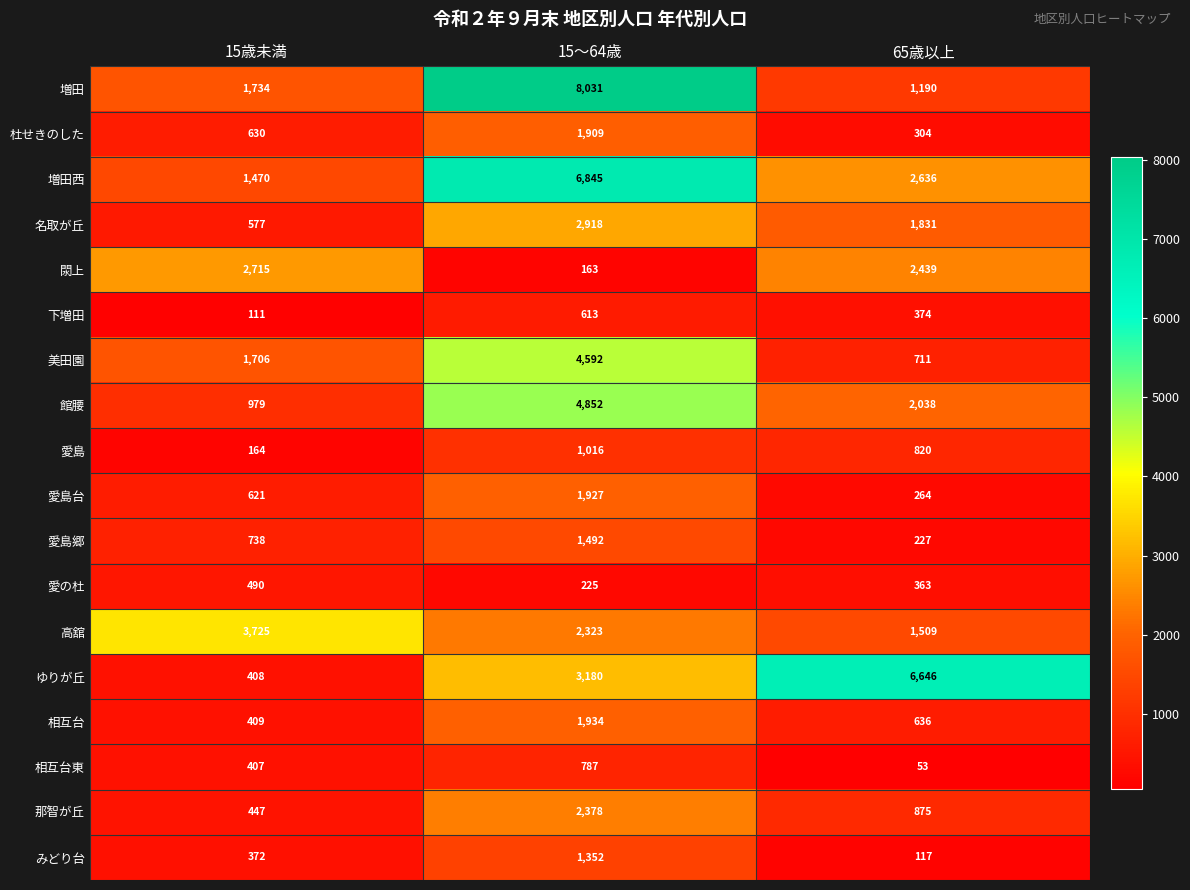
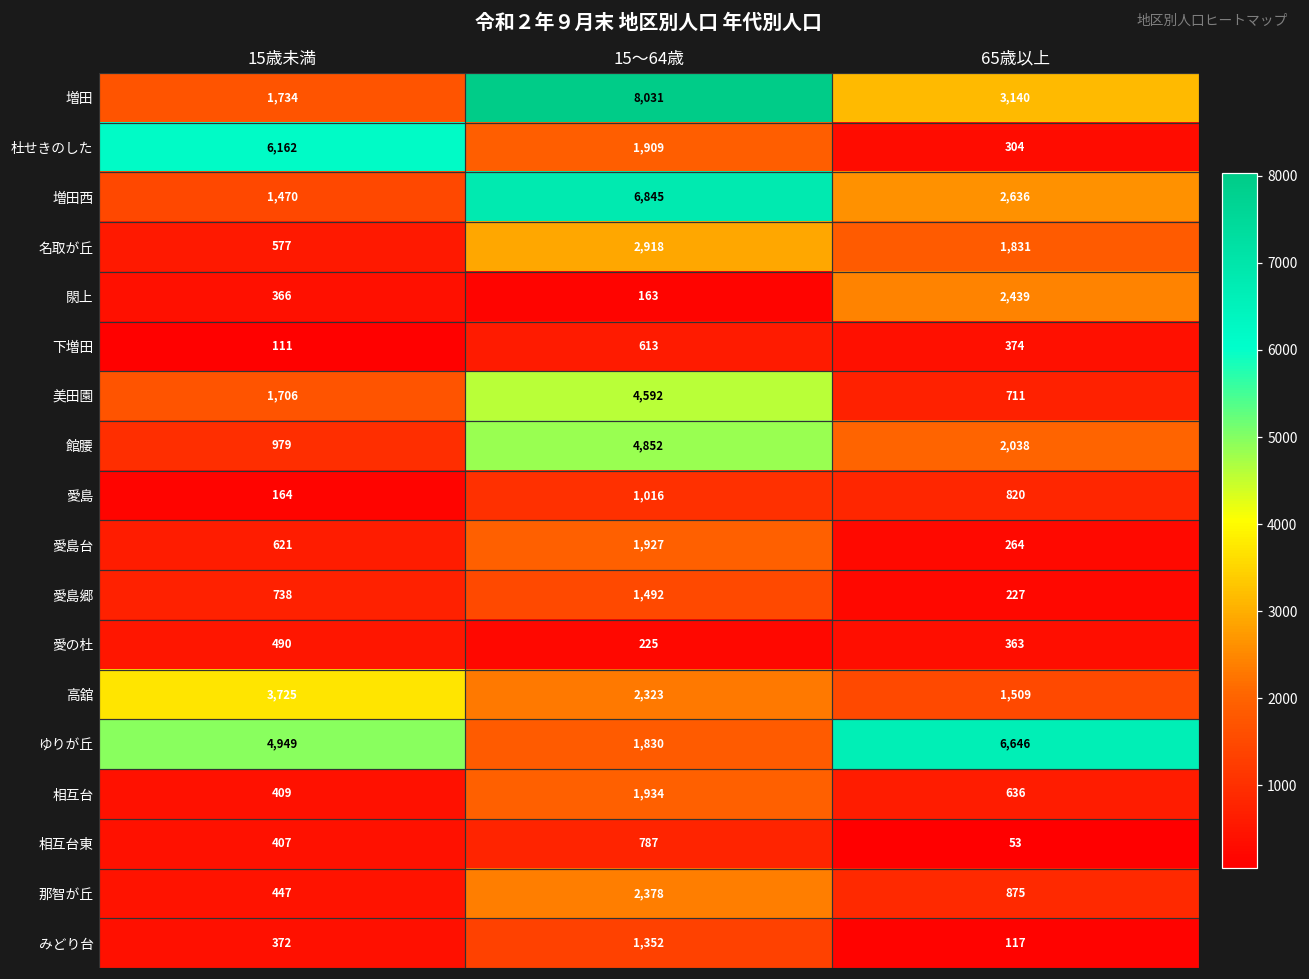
増田, 65歳以上: 1,190 -> 3,140
杜せきのした, 15歳未満: 630 -> 6,162
閖上, 15歳未満: 2,715 -> 366
ゆりが丘, 15歳未満: 408 -> 4,949
ゆりが丘, 15～64歳: 3,180 -> 1,830
